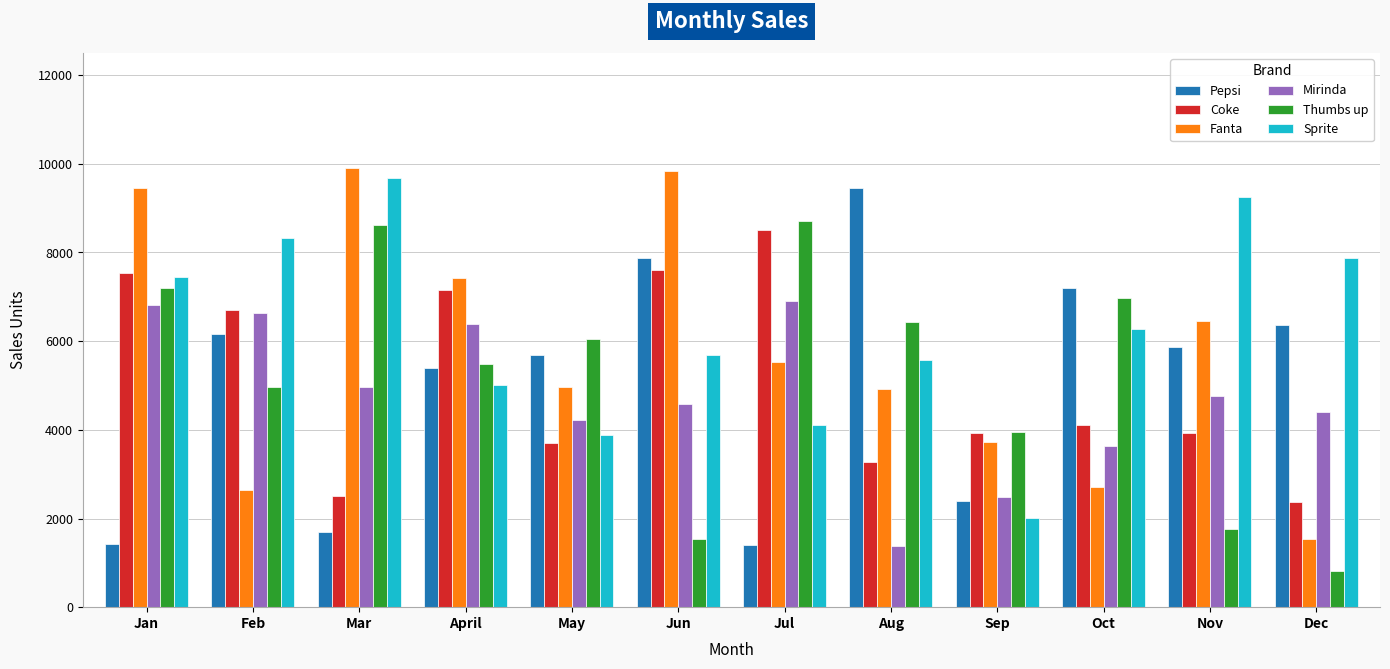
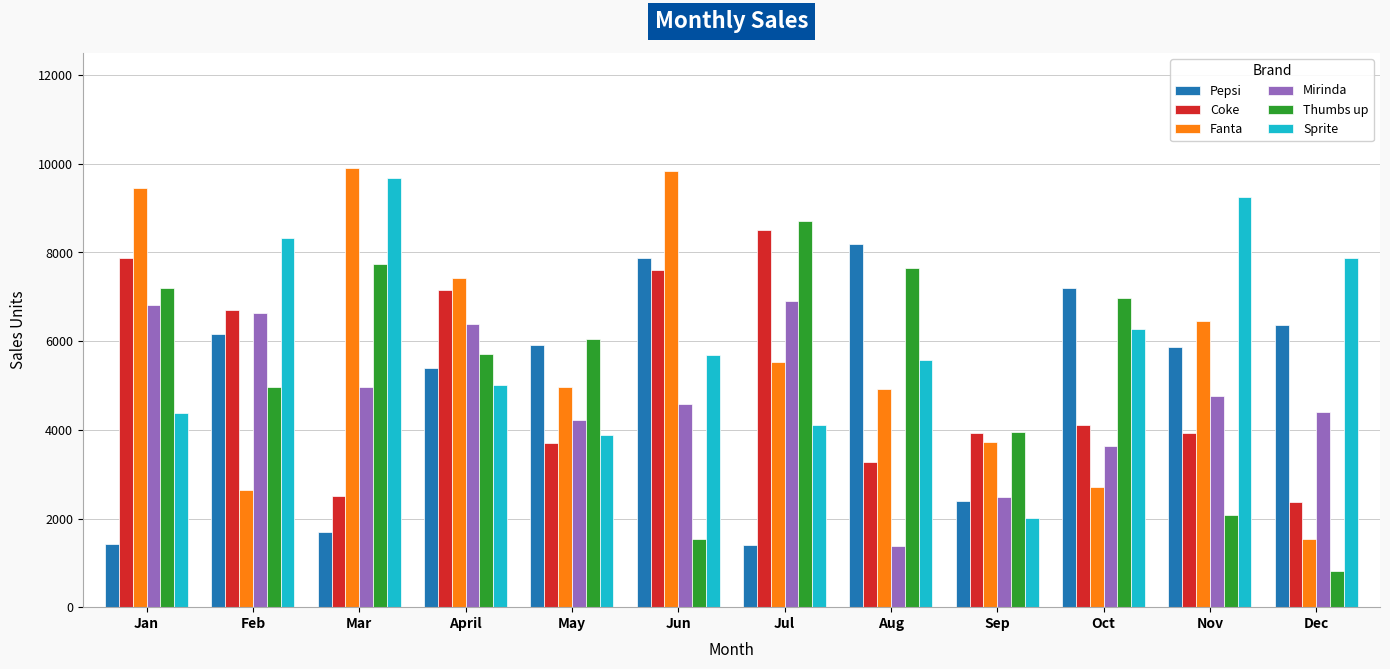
Coke, Jan: 7500 -> 7900
Sprite, Jan: 7500 -> 4400
Thumbs up, Mar: 8600 -> 7700
Thumbs up, April: 5500 -> 5700
Pepsi, May: 5700 -> 5900
Pepsi, Aug: 9500 -> 8200
Thumbs up, Aug: 6400 -> 7600
Thumbs up, Nov: 1800 -> 2100
